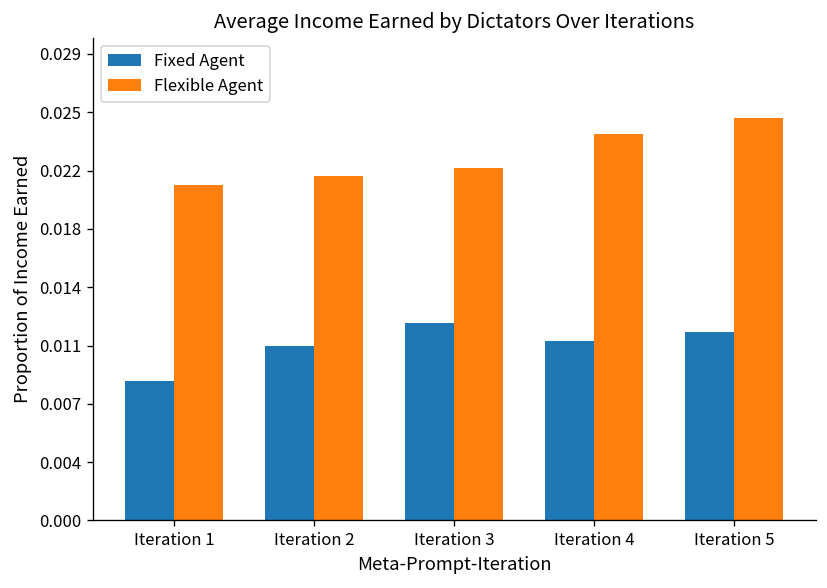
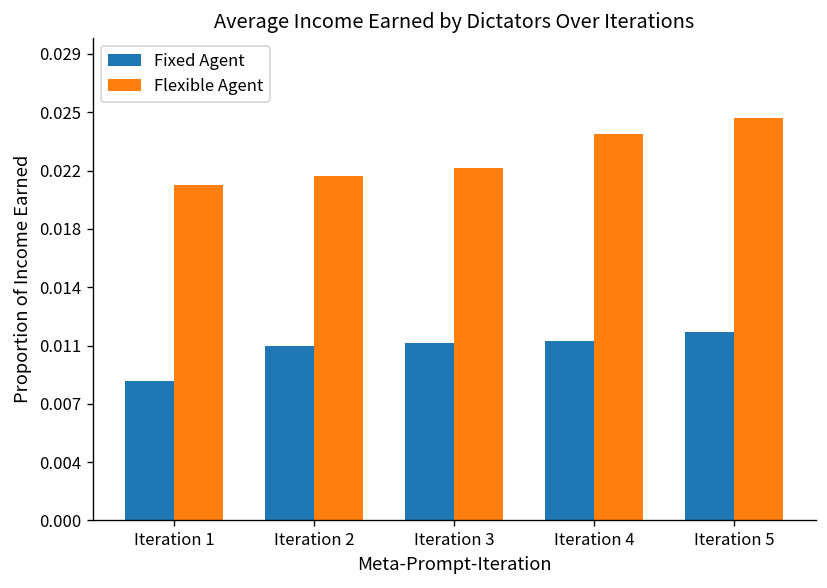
Fixed Agent, Iteration 3: 0.0123 -> 0.0110
